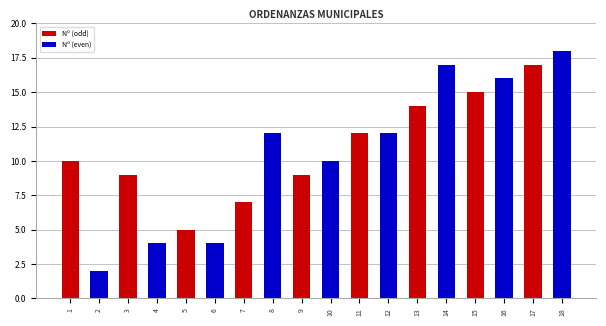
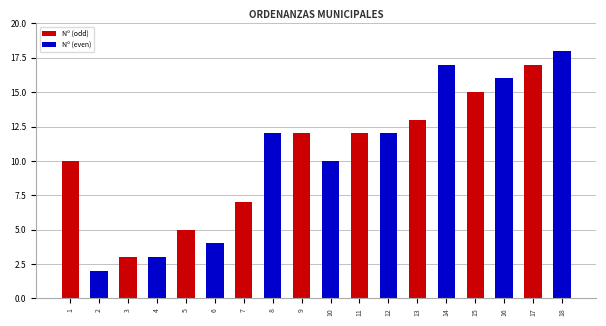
3: 9 -> 3
4: 4 -> 3
9: 9 -> 12
13: 14 -> 13
